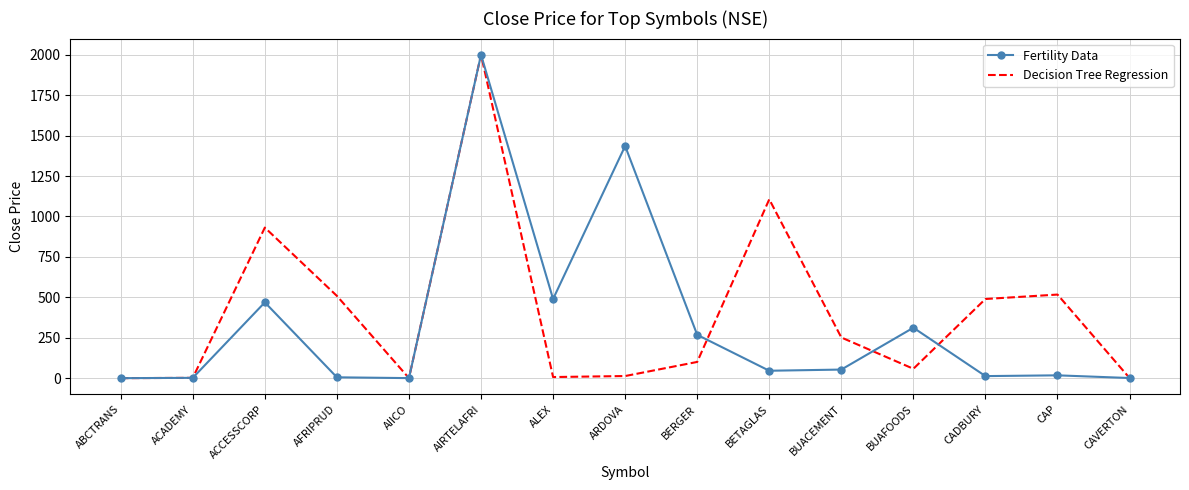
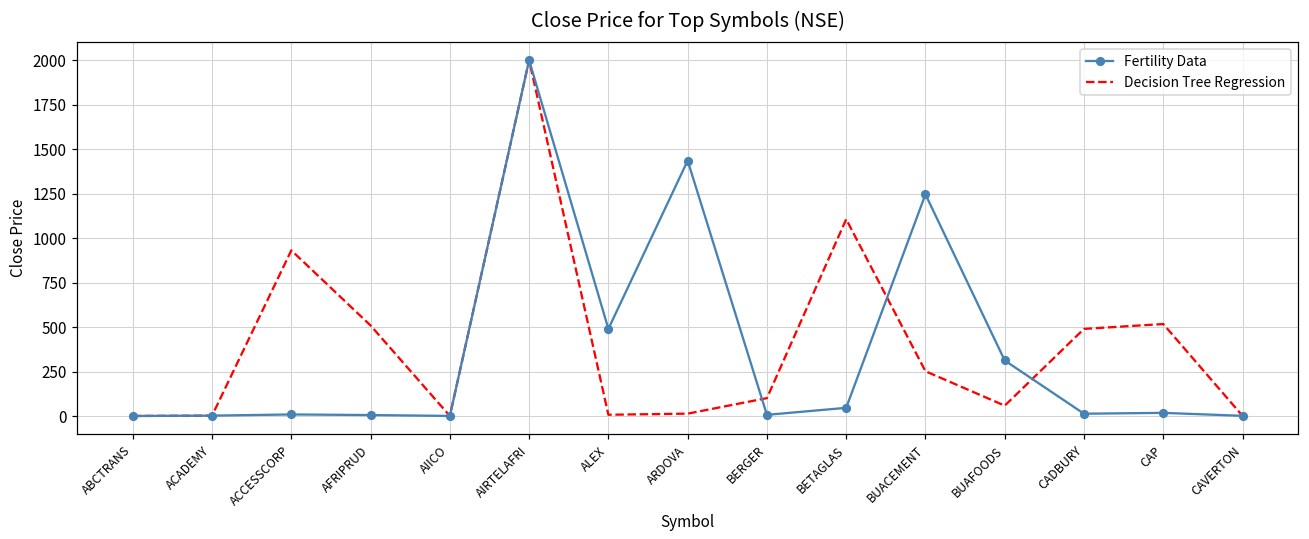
Fertility Data, ACCESSCORP: 470 -> 10
Fertility Data, BERGER: 270 -> 10
Fertility Data, BUACEMENT: 50 -> 1250
